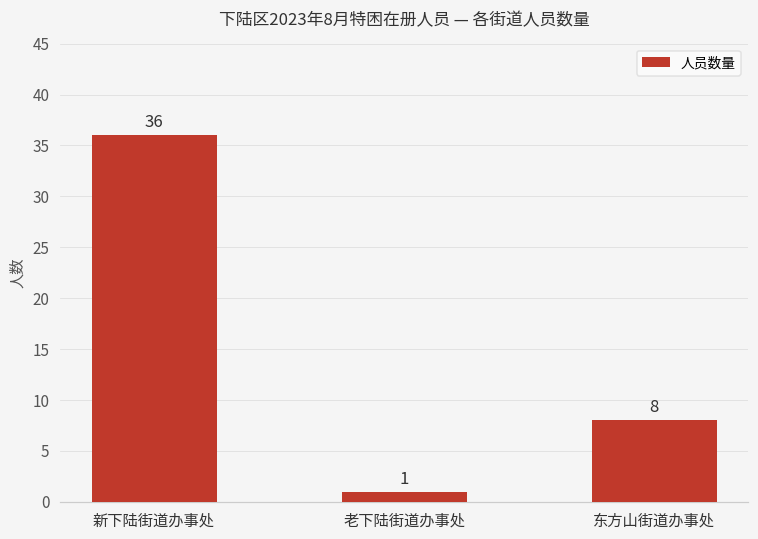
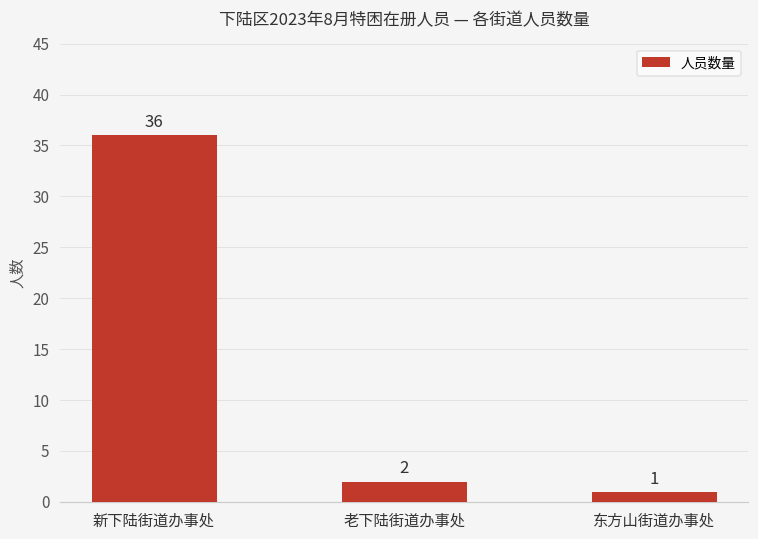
老下陆街道办事处: 1 -> 2
东方山街道办事处: 8 -> 1
